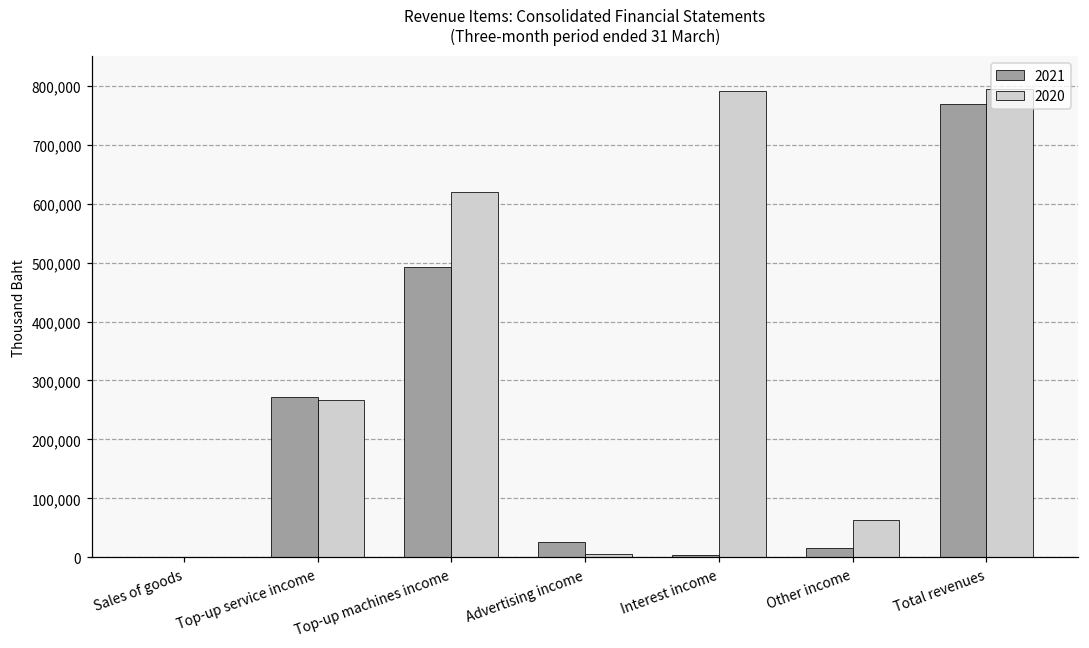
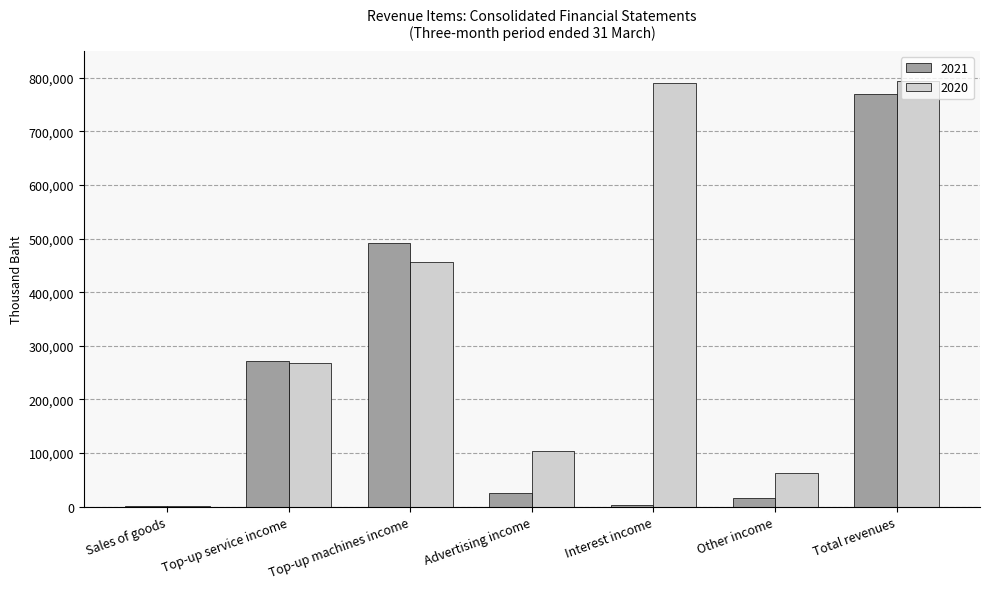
2020, Top-up machines income: 620,000 -> 460,000
2020, Advertising income: 10,000 -> 100,000
